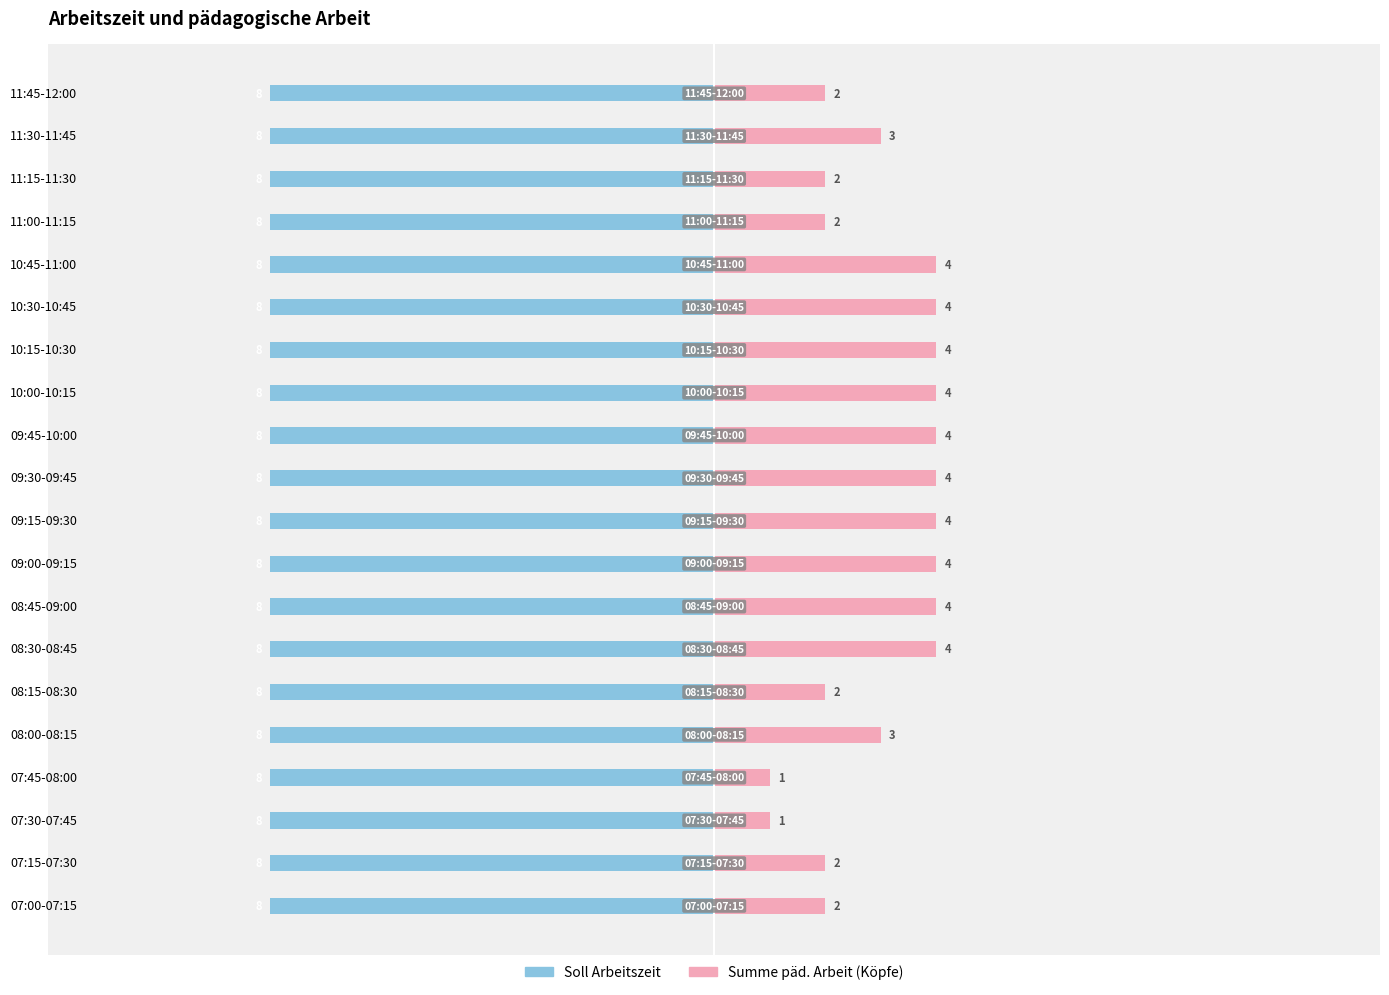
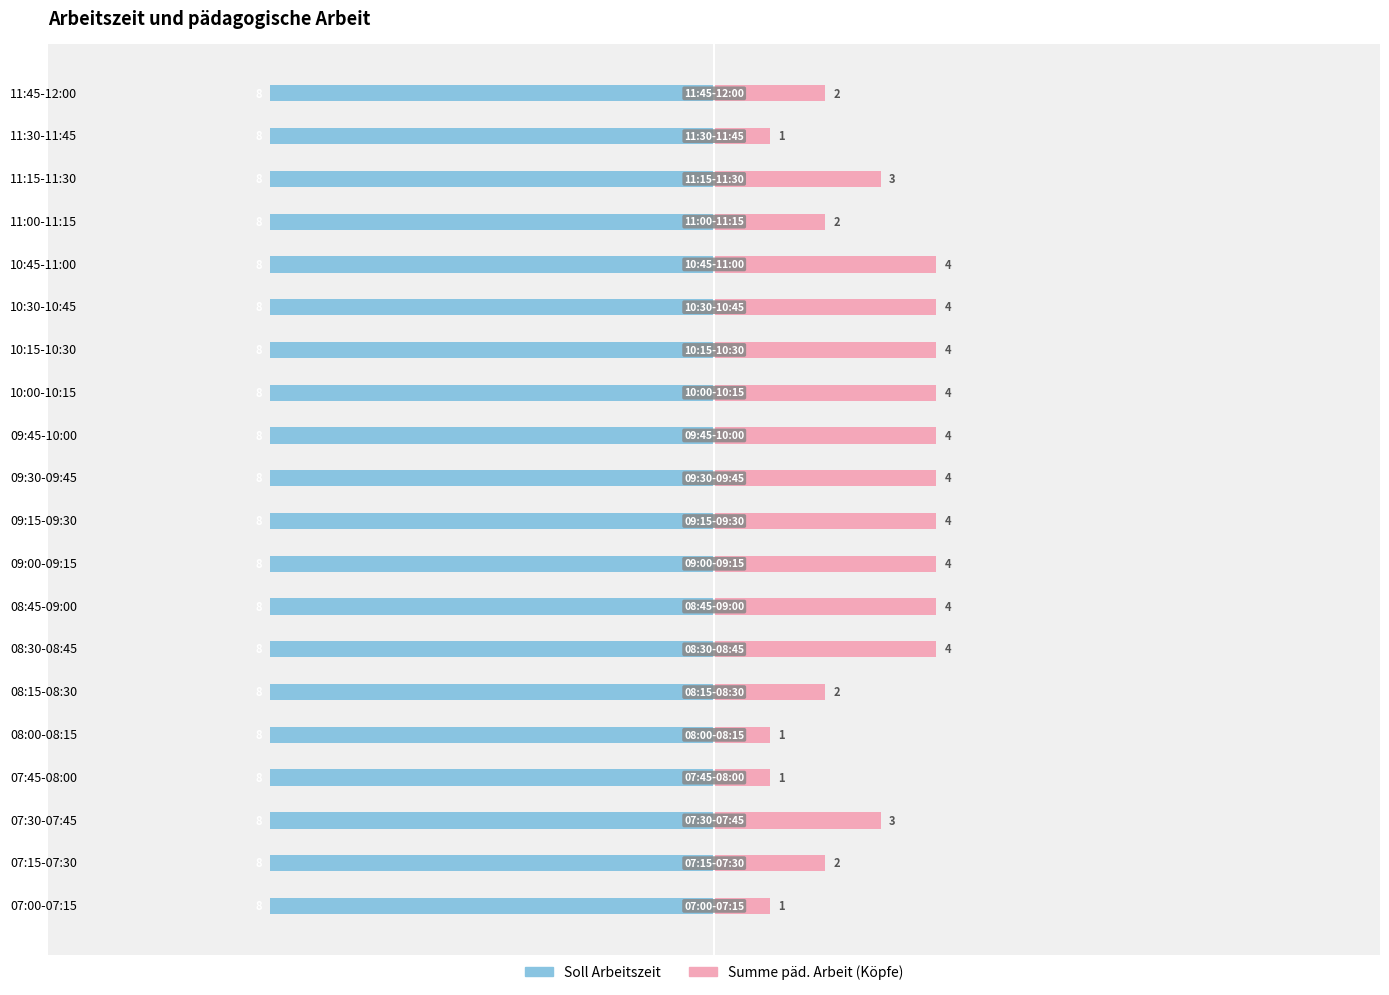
Summe päd. Arbeit (Köpfe), 11:30-11:45: 3 -> 1
Summe päd. Arbeit (Köpfe), 11:15-11:30: 2 -> 3
Summe päd. Arbeit (Köpfe), 08:00-08:15: 3 -> 1
Summe päd. Arbeit (Köpfe), 07:30-07:45: 1 -> 3
Summe päd. Arbeit (Köpfe), 07:00-07:15: 2 -> 1
